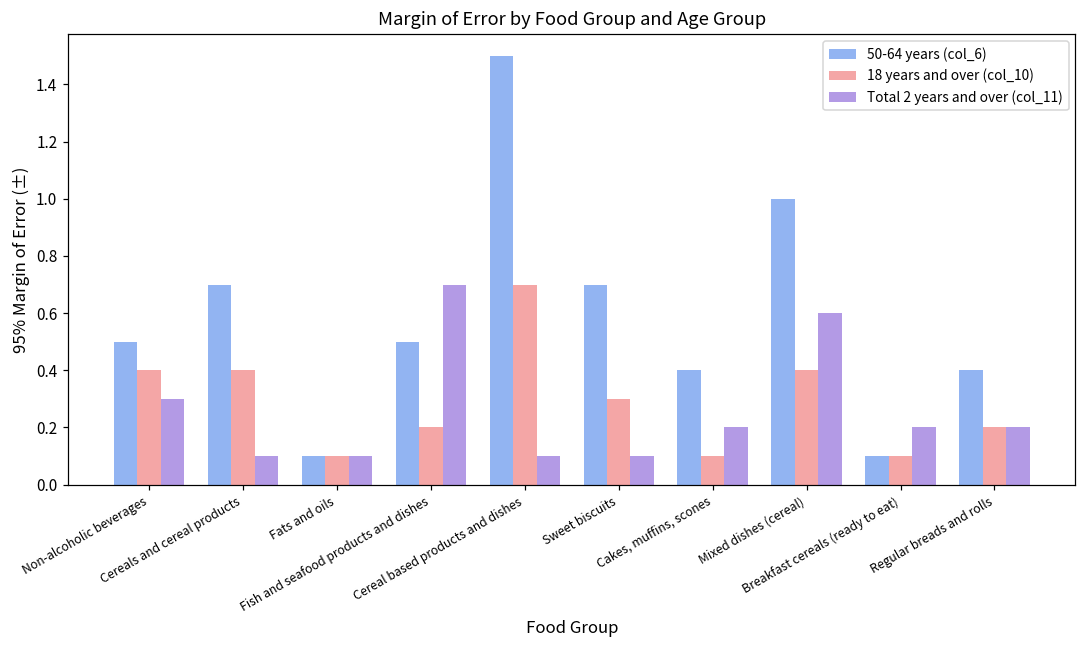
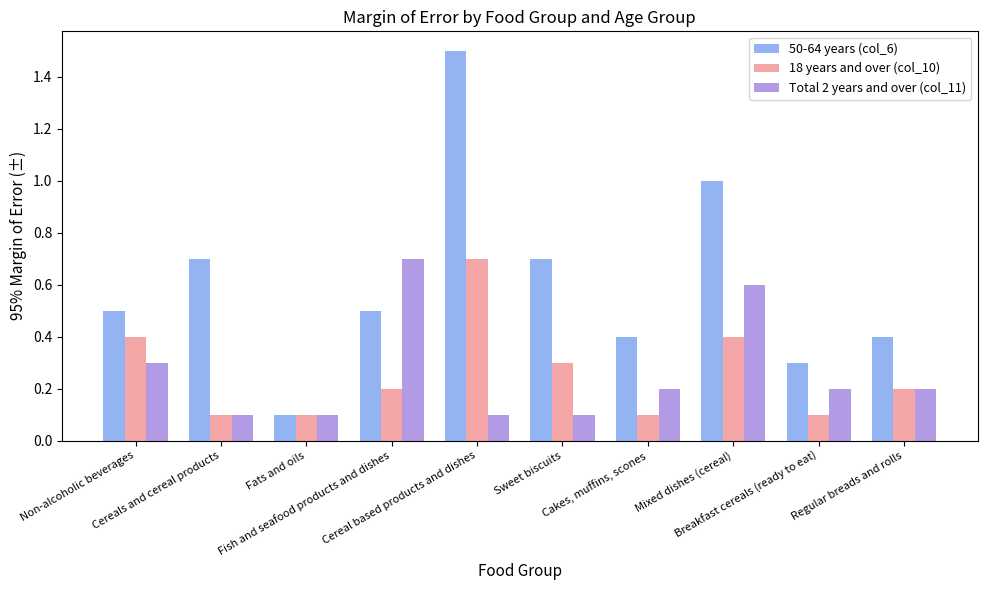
18 years and over (col_10), Cereals and cereal products: 0.4 -> 0.1
50-64 years (col_6), Breakfast cereals (ready to eat): 0.1 -> 0.3
